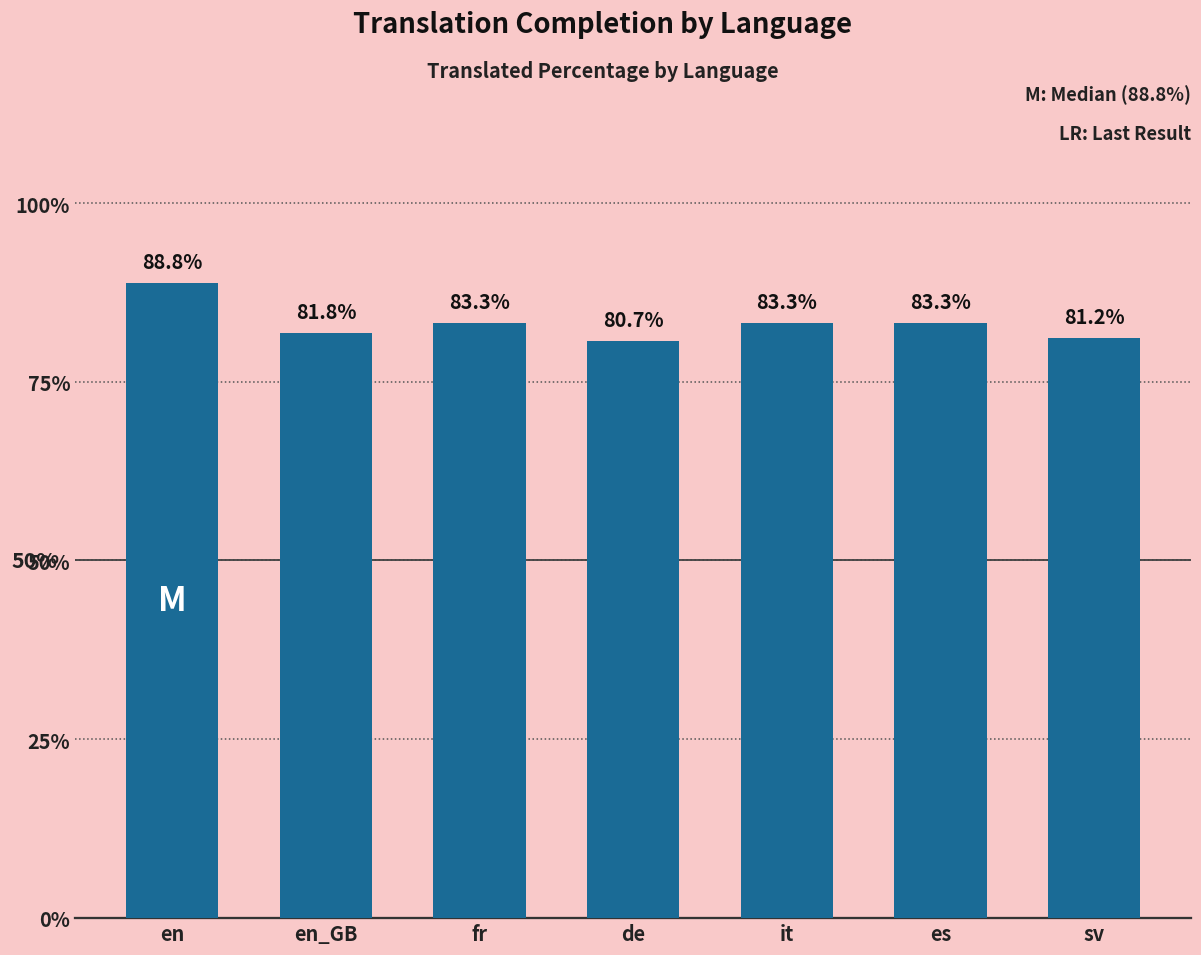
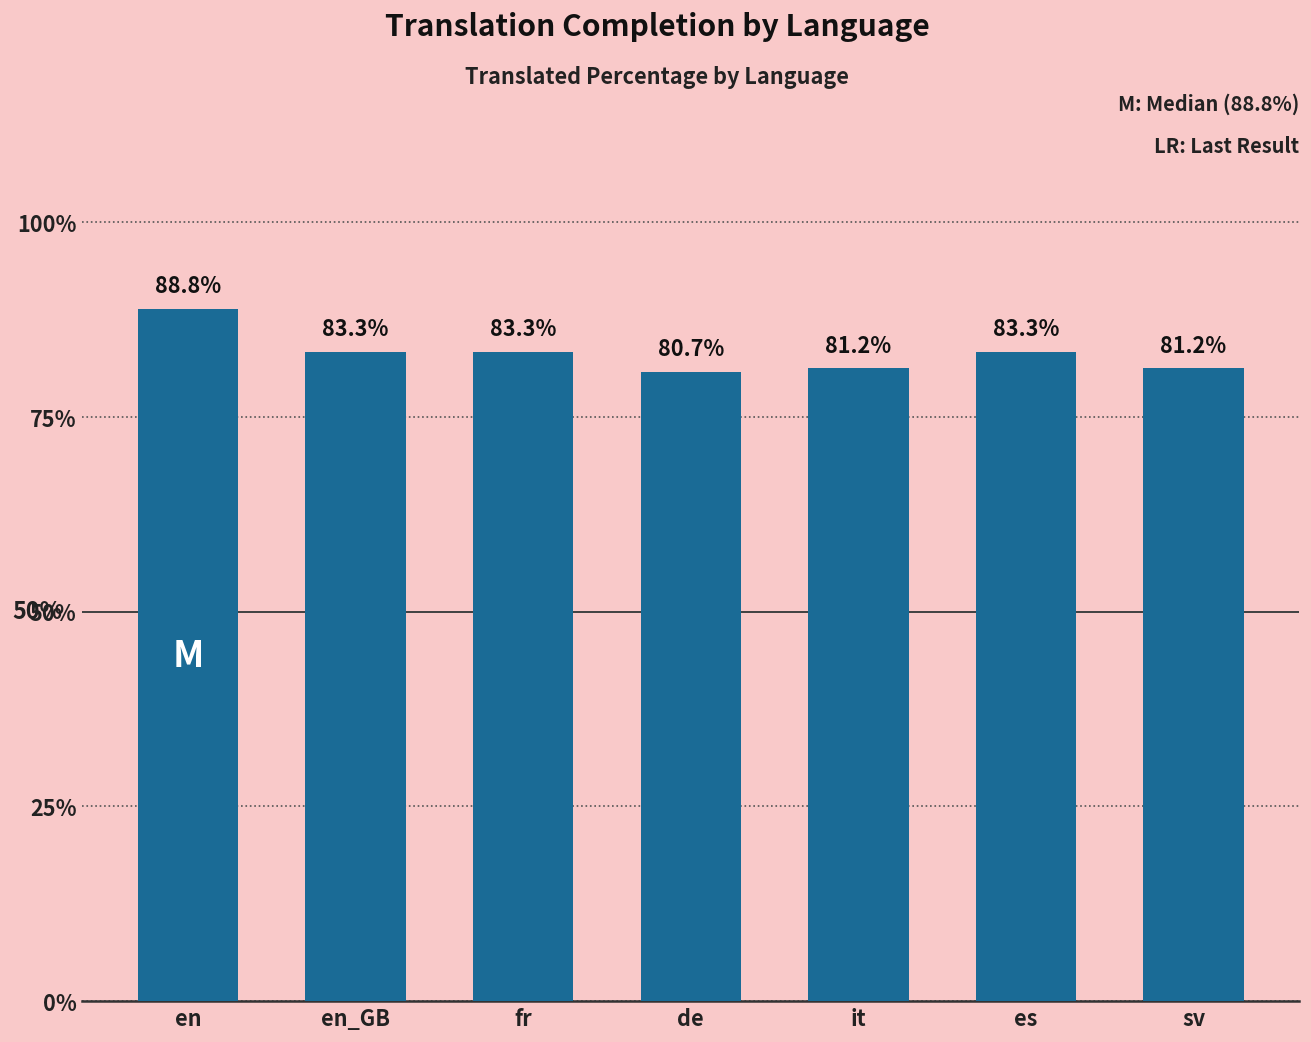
en_GB: 81.8% -> 83.3%
it: 83.3% -> 81.2%
